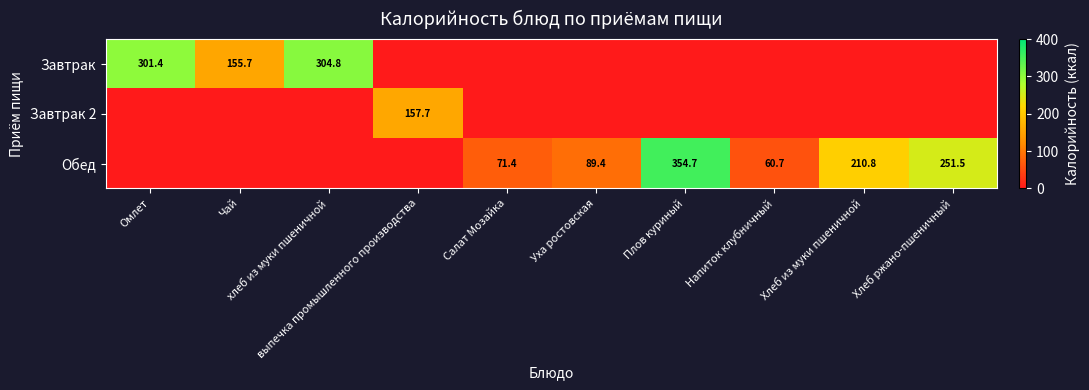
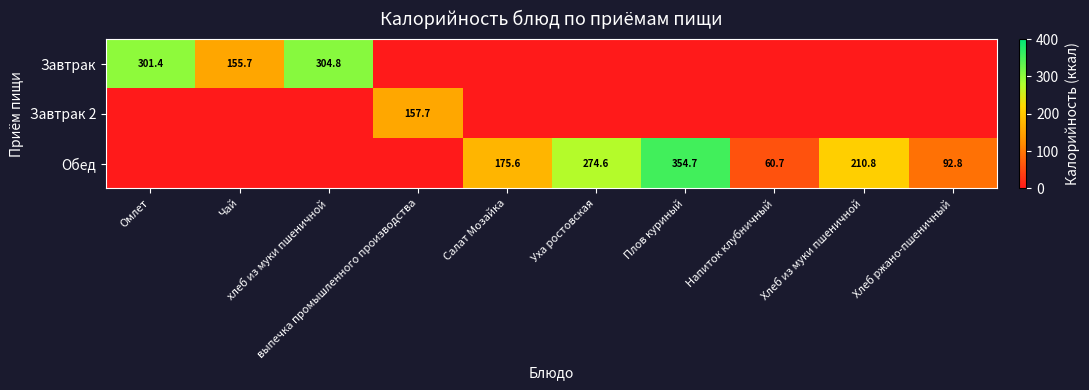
Обед, Салат Мозайка: 71.4 -> 175.6
Обед, Уха ростовская: 89.4 -> 274.6
Обед, Хлеб ржано-пшеничный: 251.5 -> 92.8
